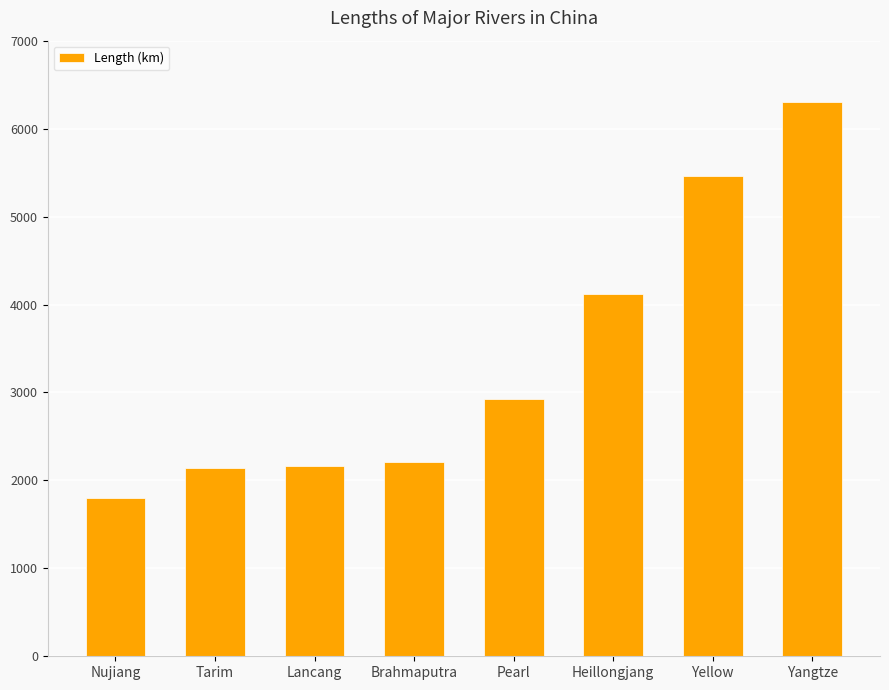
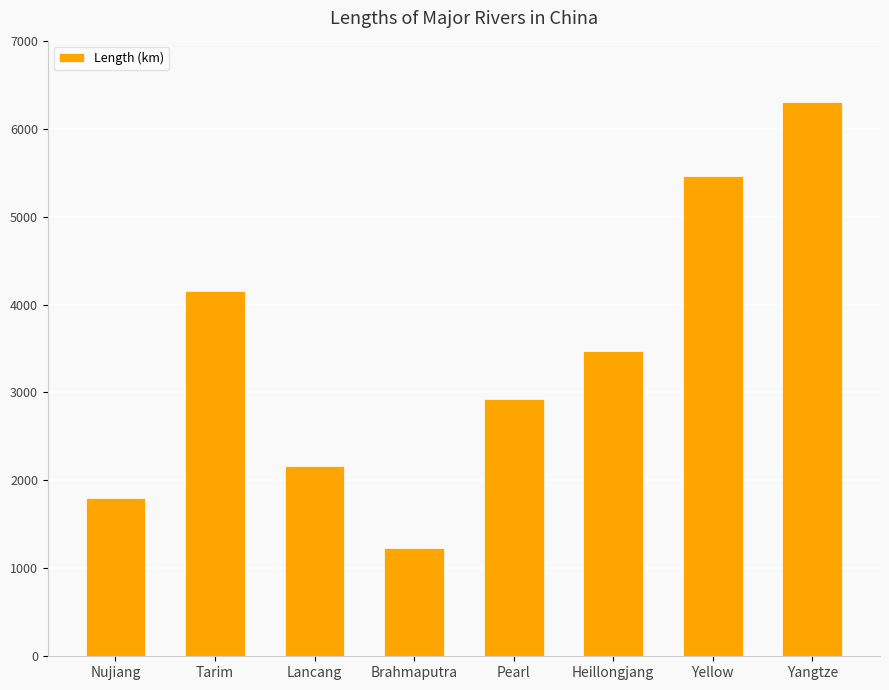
Tarim: 2100 -> 4200
Brahmaputra: 2200 -> 1200
Heillongjang: 4100 -> 3500
